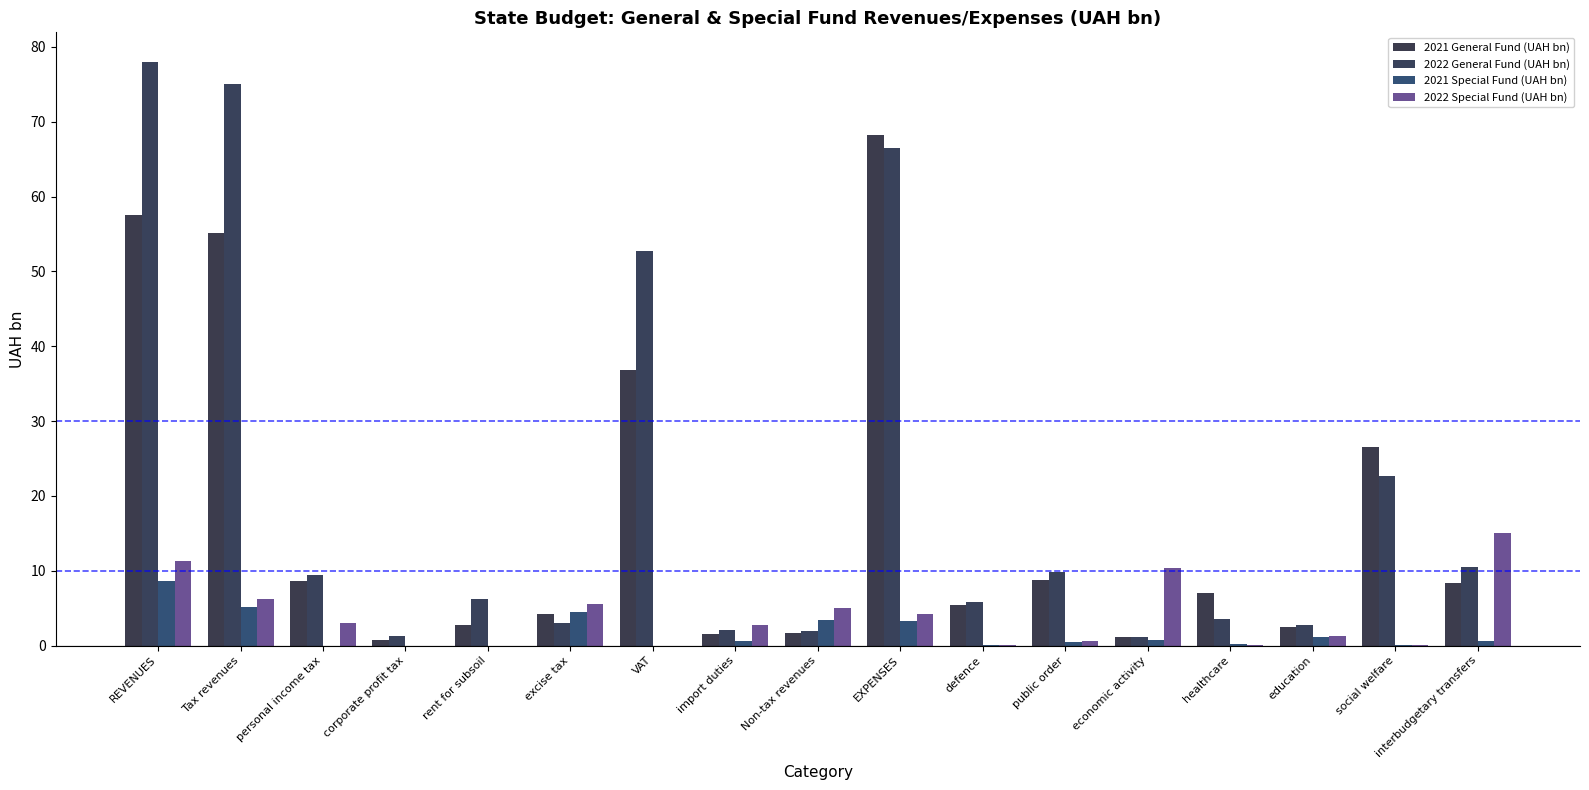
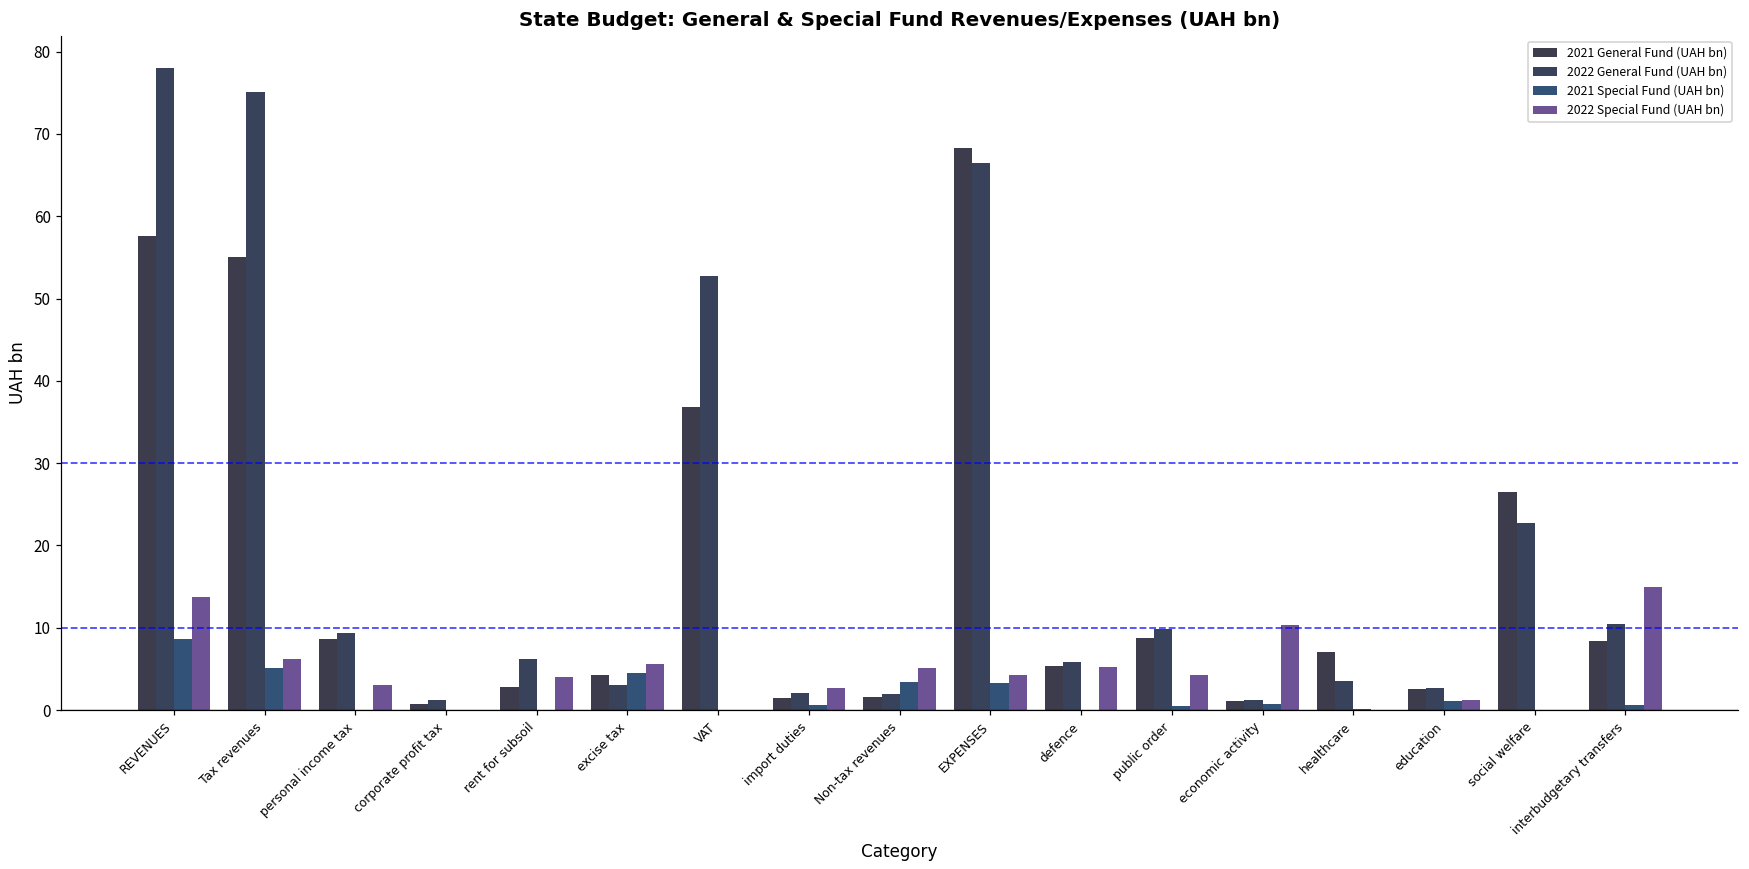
2022 Special Fund (UAH bn), REVENUES: 11 -> 14
2022 Special Fund (UAH bn), rent for subsoil: 0 -> 4
2022 Special Fund (UAH bn), defence: 0 -> 5
2022 Special Fund (UAH bn), public order: 1 -> 4
